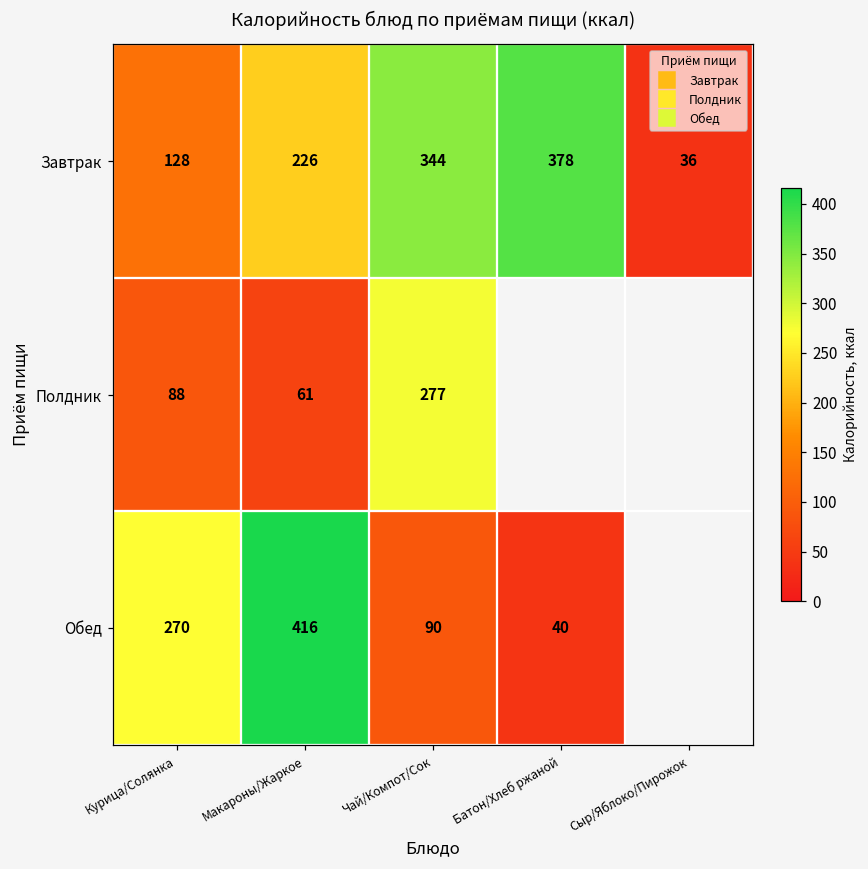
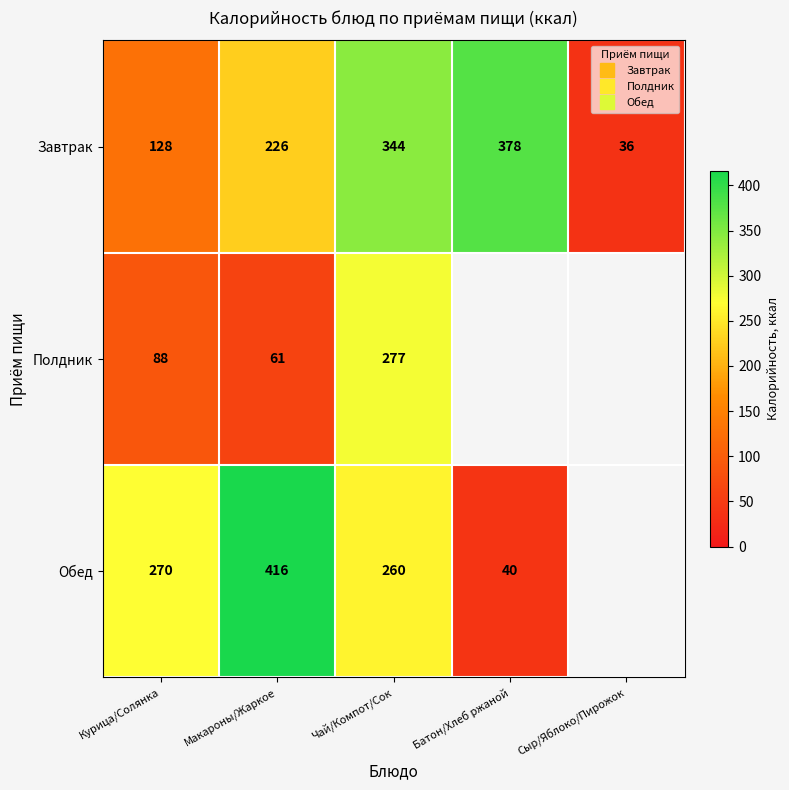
Обед, Чай/Компот/Сок: 90 -> 260
